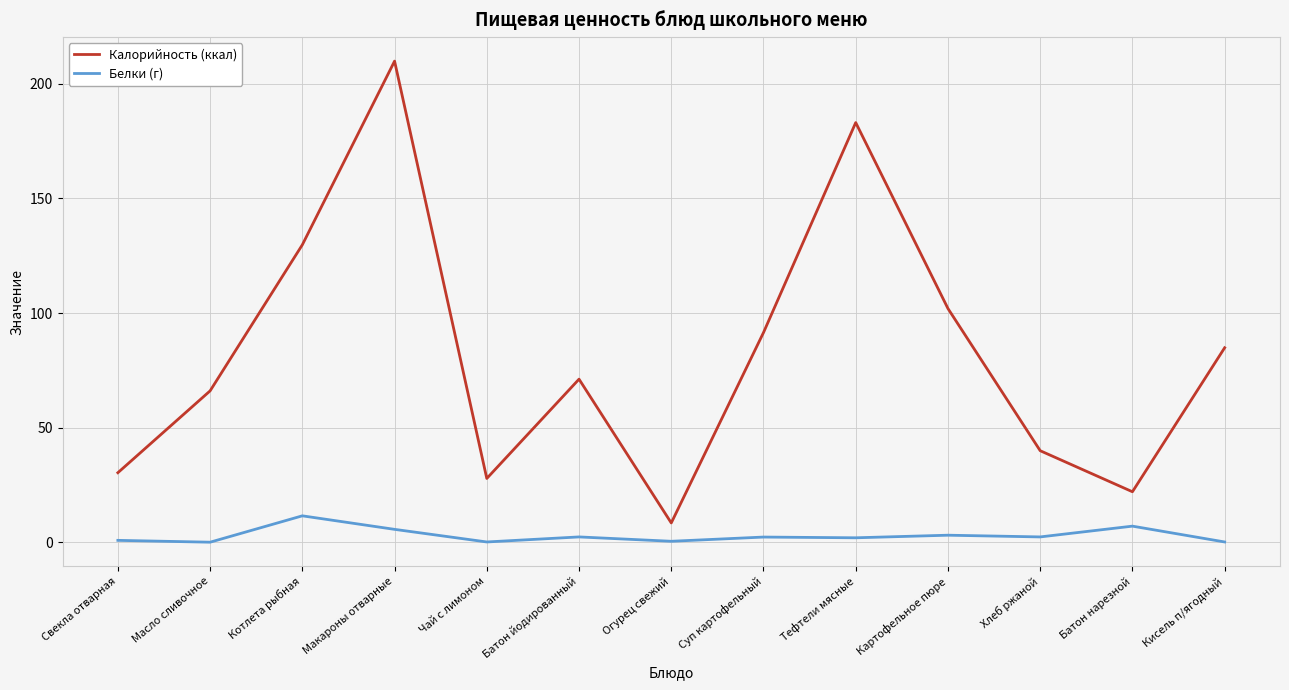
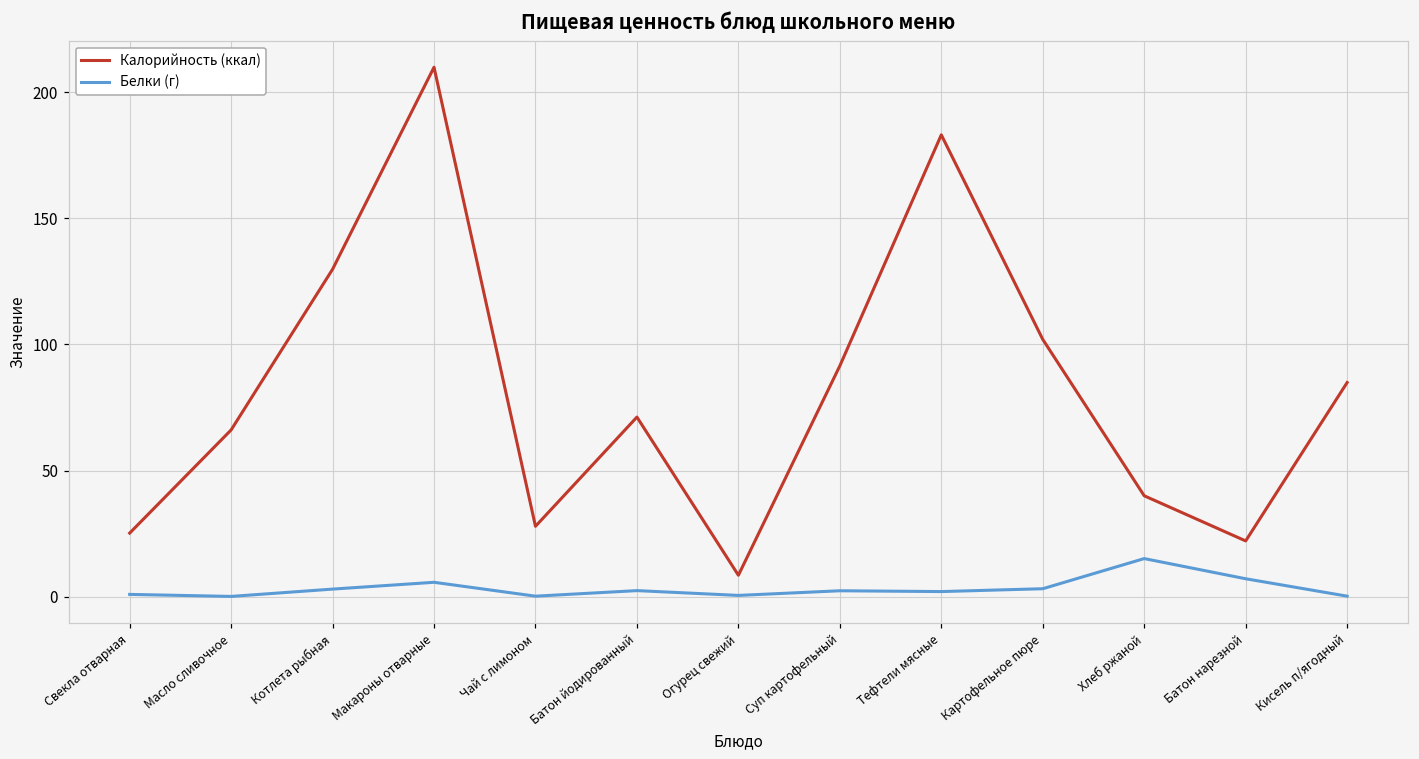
Калорийность (ккал), Свекла отварная: 30 -> 25
Белки (г), Котлета рыбная: 12 -> 3
Белки (г), Хлеб ржаной: 2 -> 15
